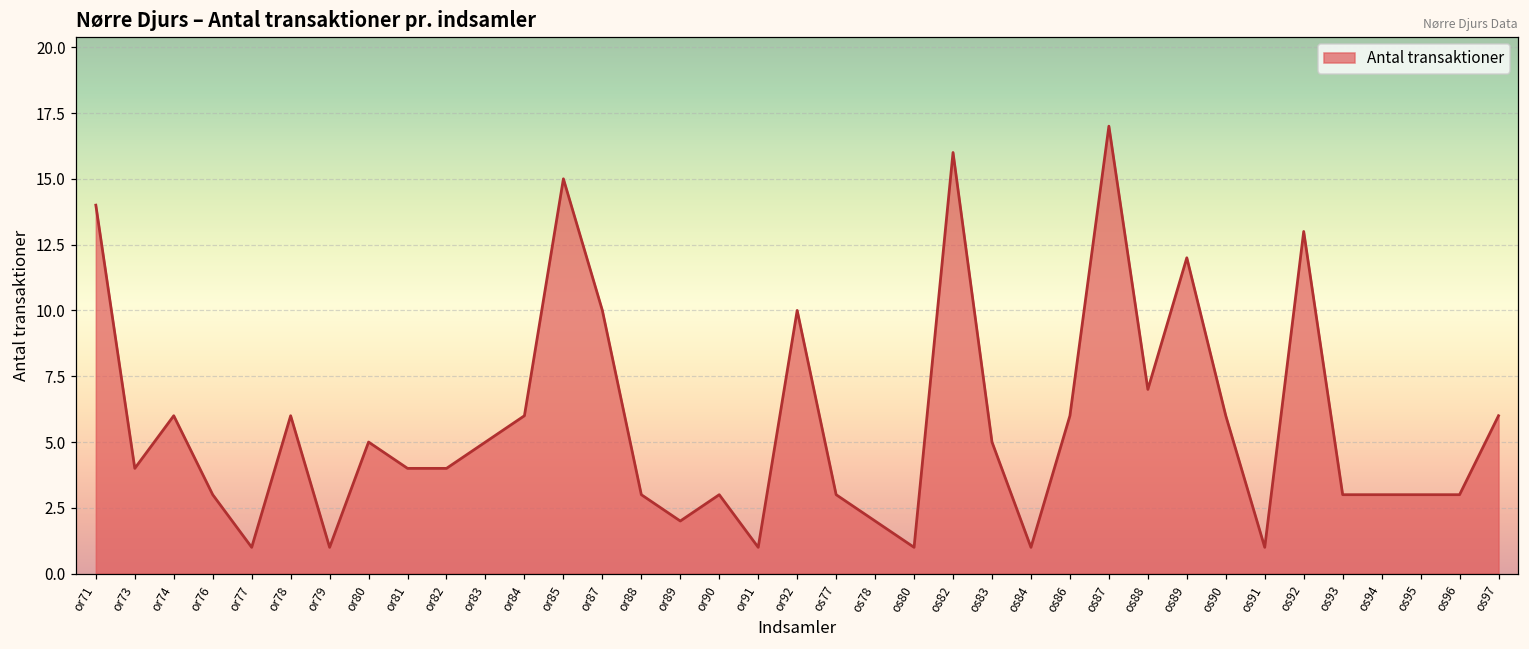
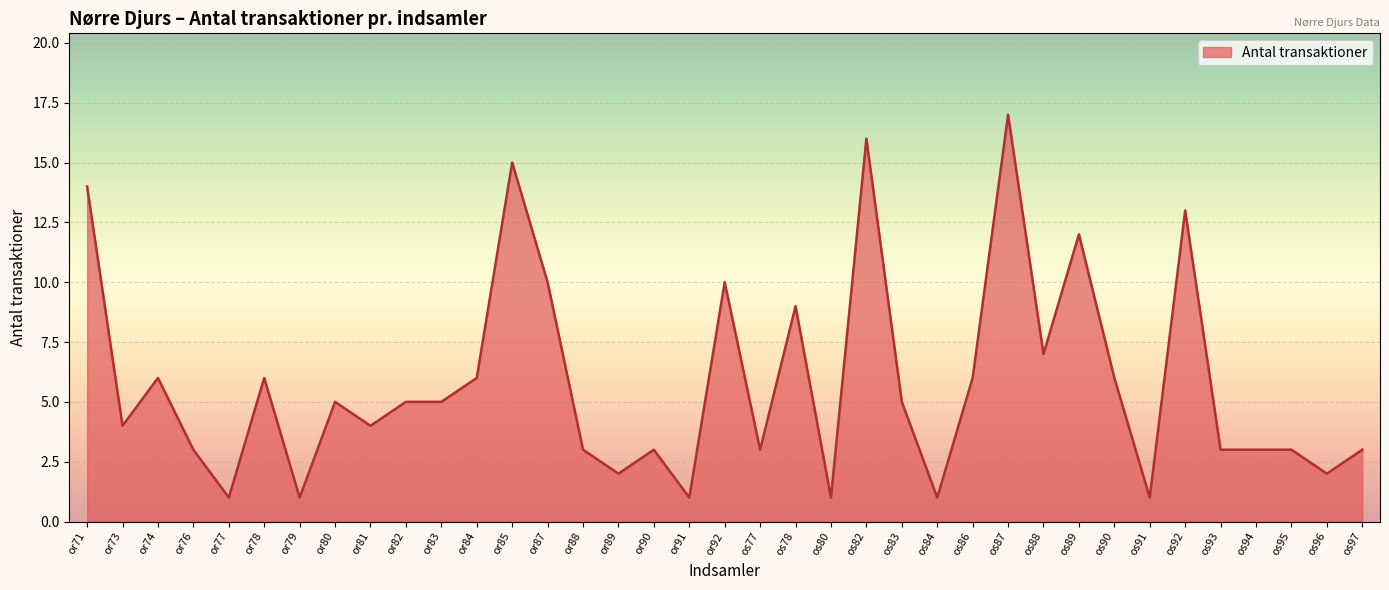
or82: 4 -> 5
os78: 2 -> 9
os96: 3 -> 2
os97: 6 -> 3
